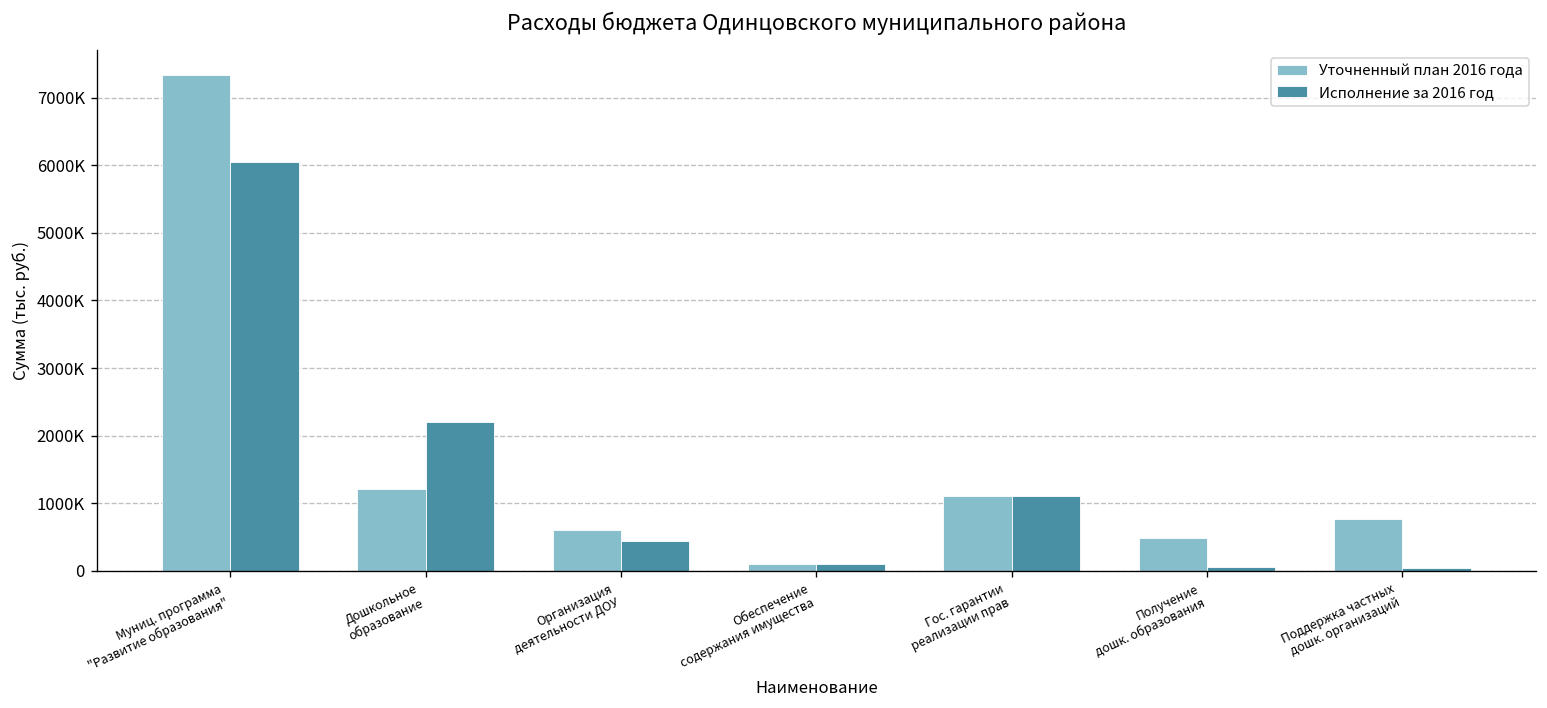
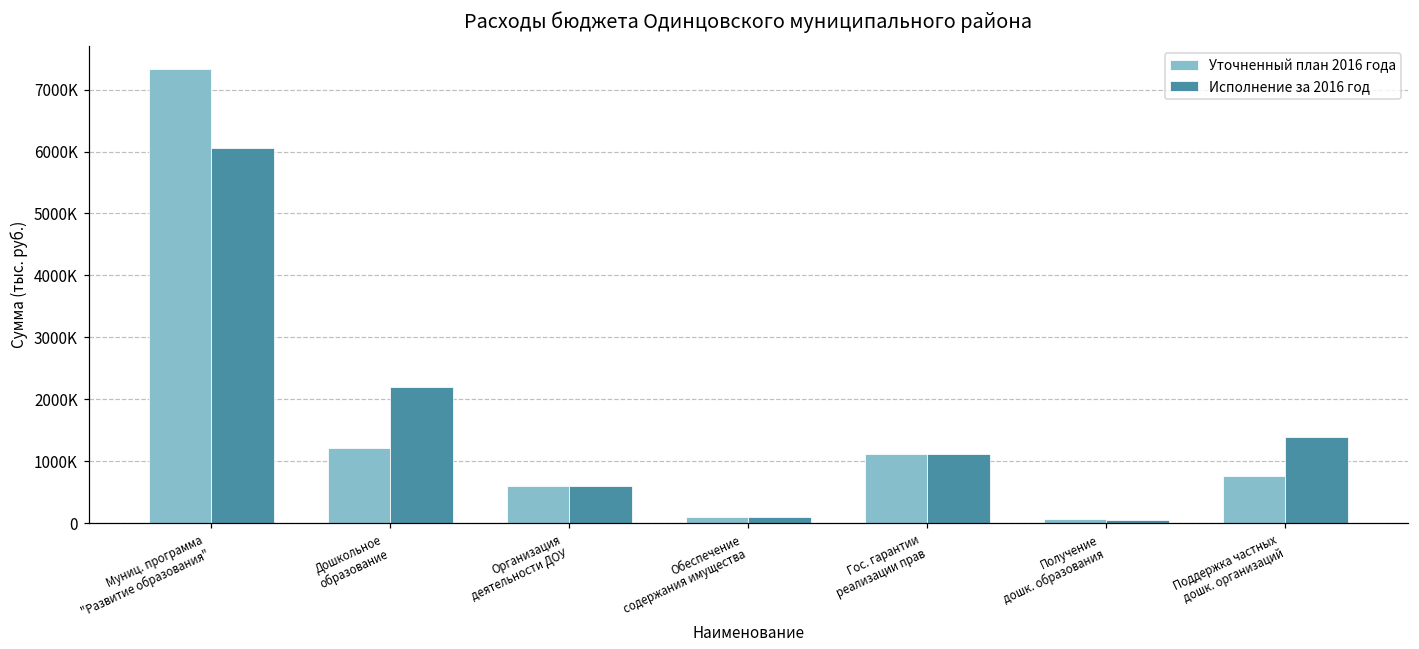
Исполнение за 2016 год, Организация деятельности ДОУ: 400000 -> 600000
Уточненный план 2016 года, Получение дошк. образования: 500000 -> 100000
Исполнение за 2016 год, Поддержка частных дошк. организаций: 0 -> 1400000
